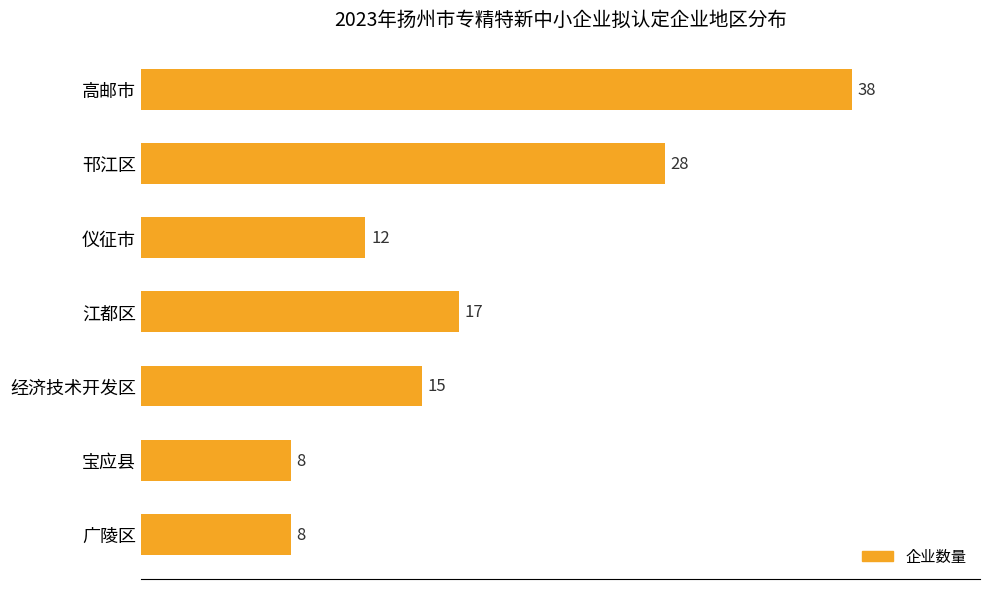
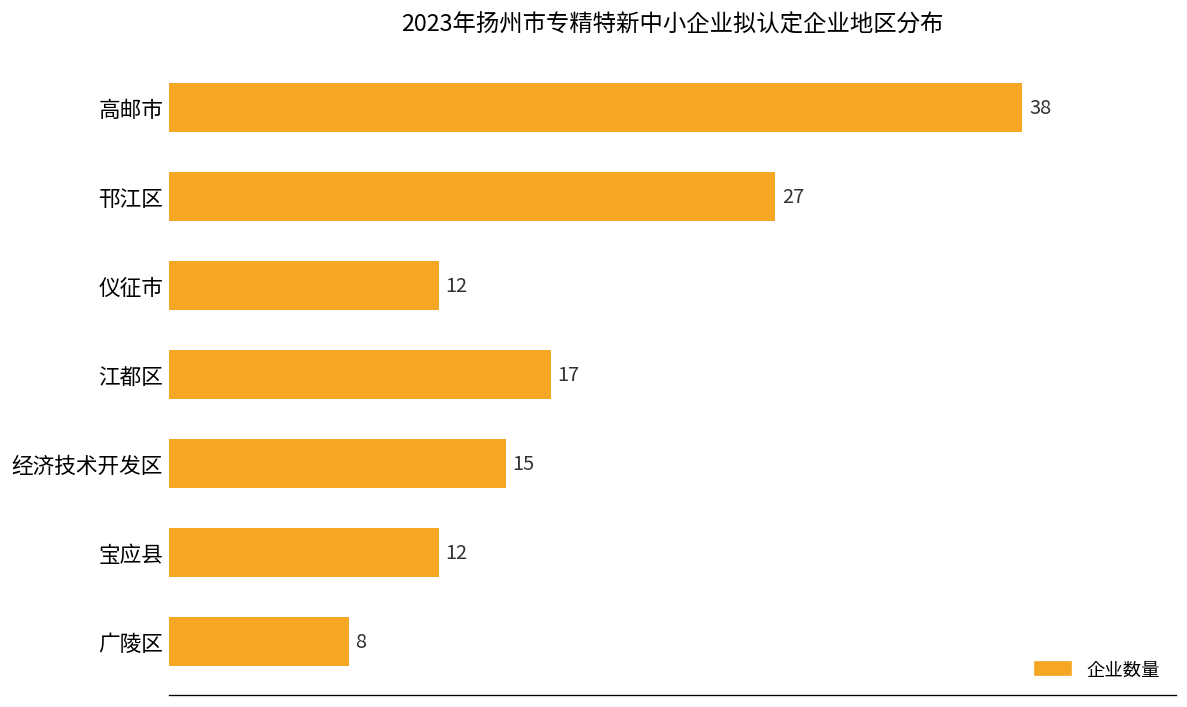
邗江区: 28 -> 27
宝应县: 8 -> 12
